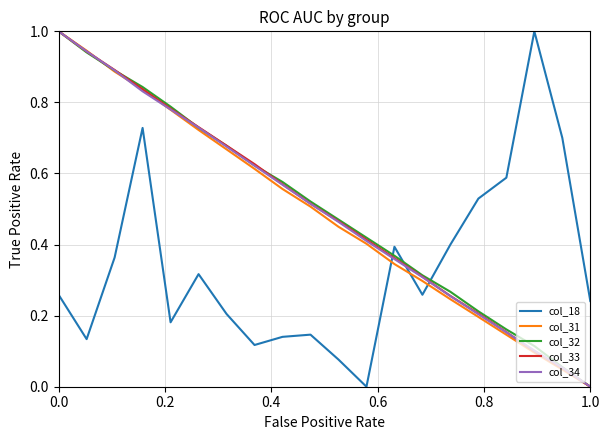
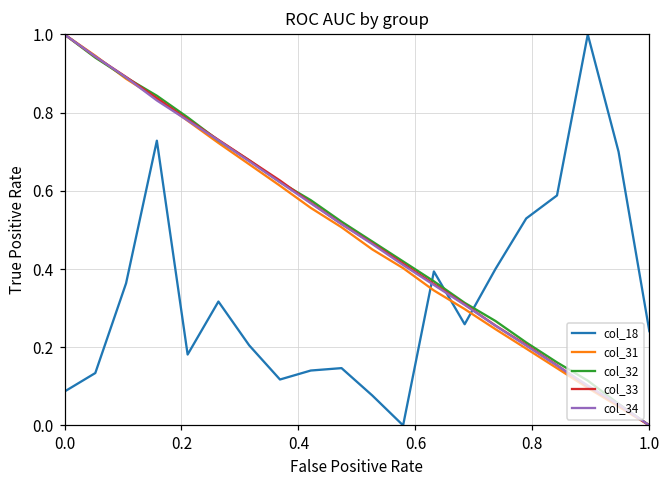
col_18, 0.0: 0.26 -> 0.09
